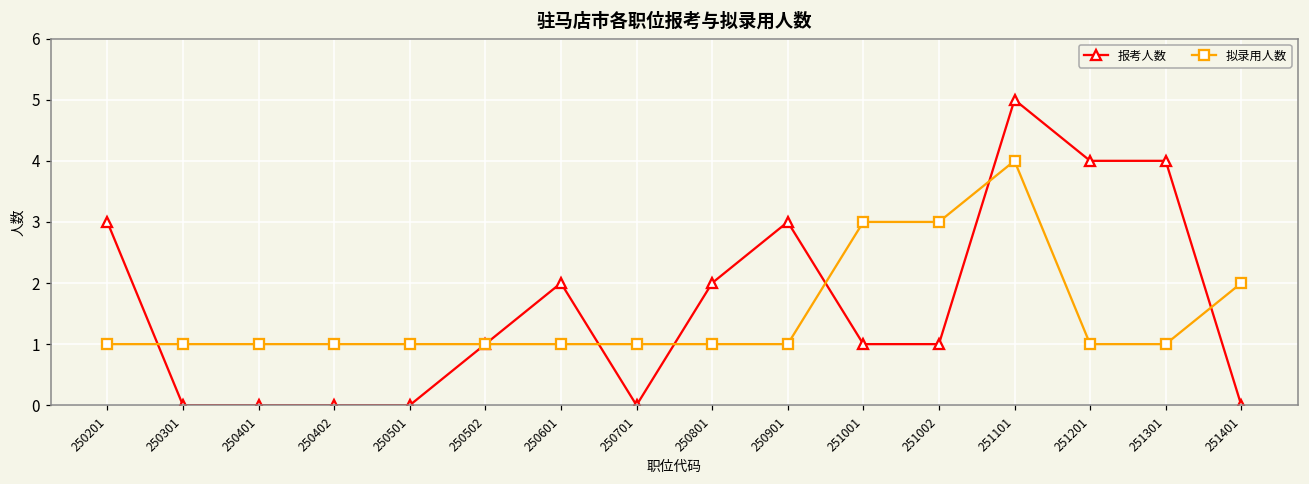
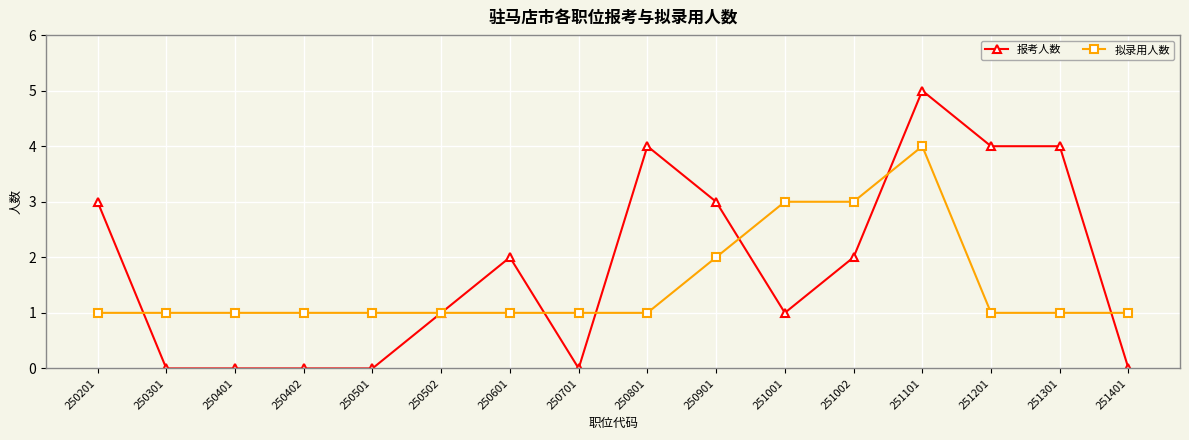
报考人数, 250801: 2 -> 4
拟录用人数, 250901: 1 -> 2
报考人数, 251002: 1 -> 2
拟录用人数, 251401: 2 -> 1
